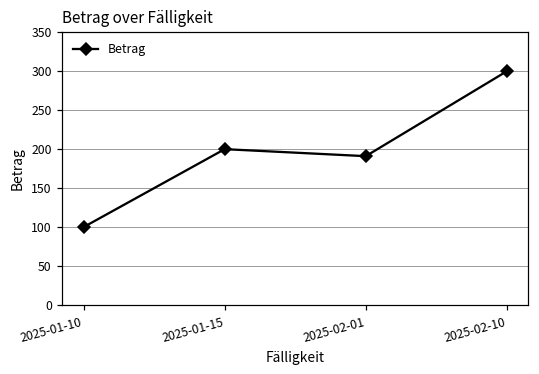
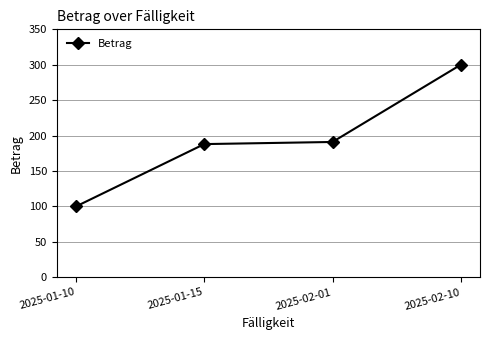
2025-01-15: 200 -> 190
